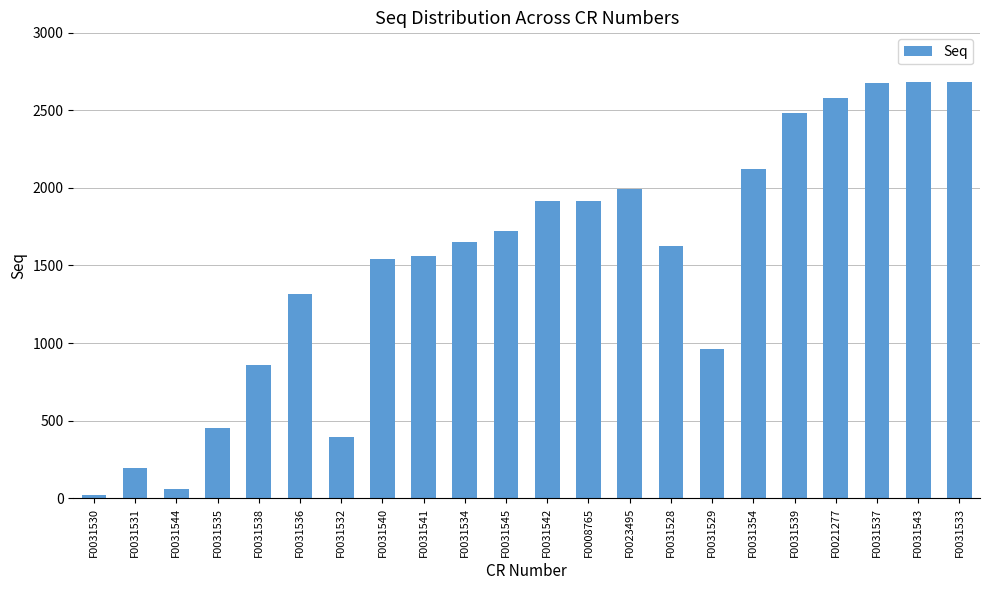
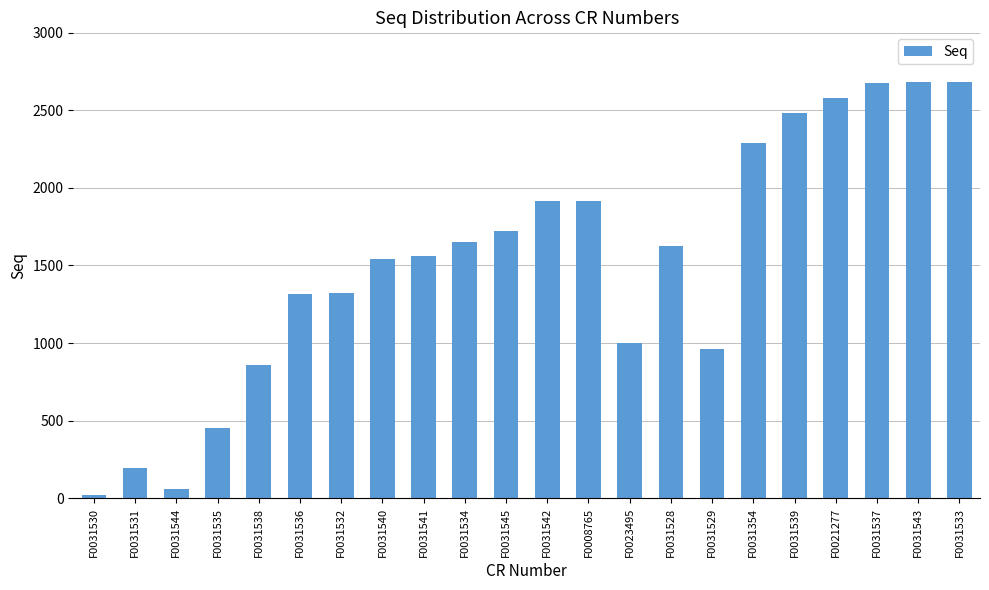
F0031532: 400 -> 1320
F0023495: 1990 -> 1000
F0031354: 2120 -> 2290
